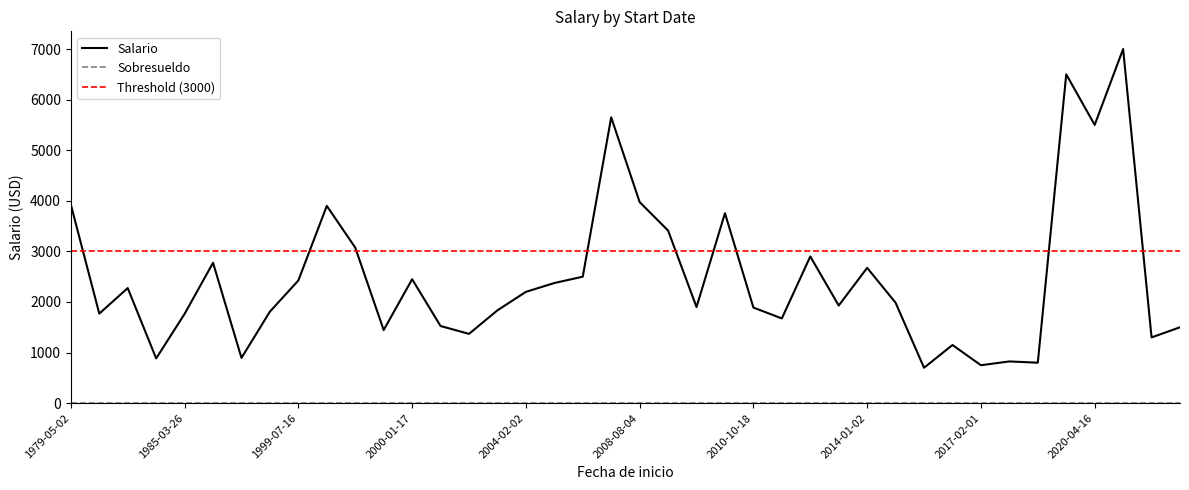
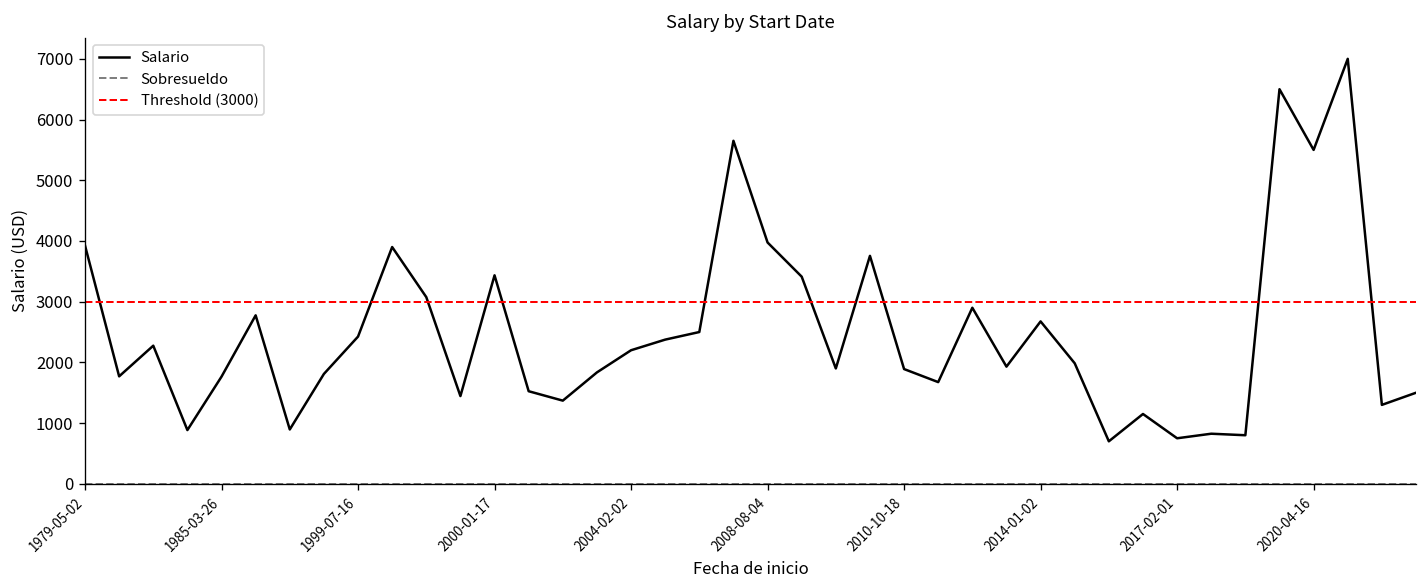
Salario, 2000-01-17: 2500 -> 3400
